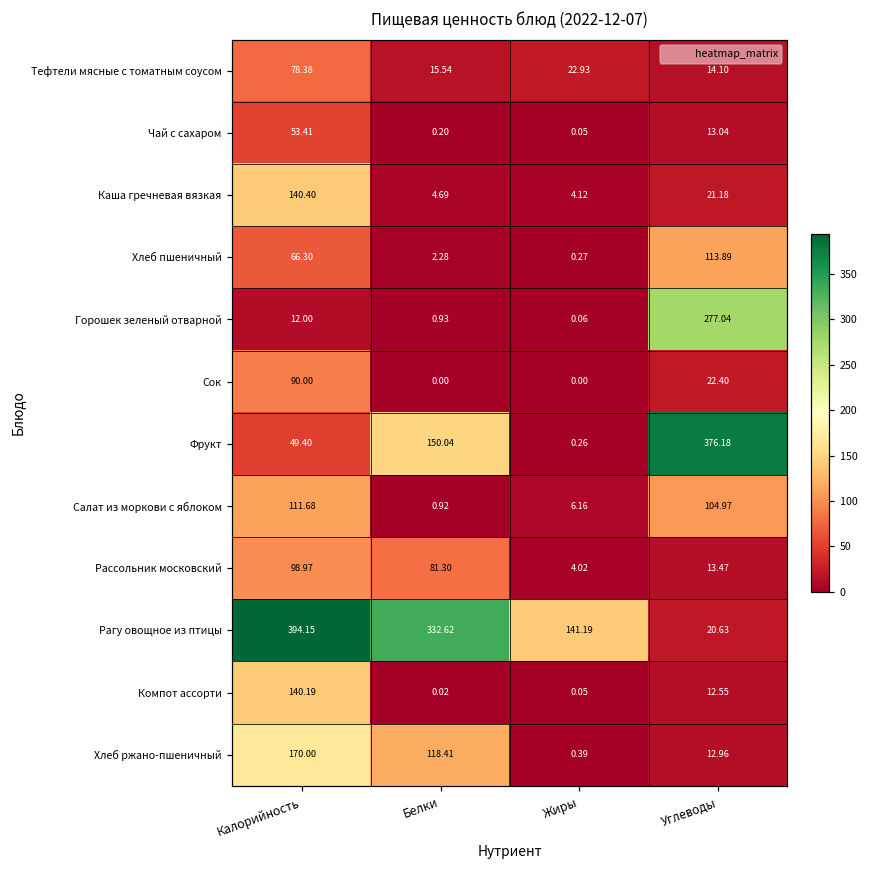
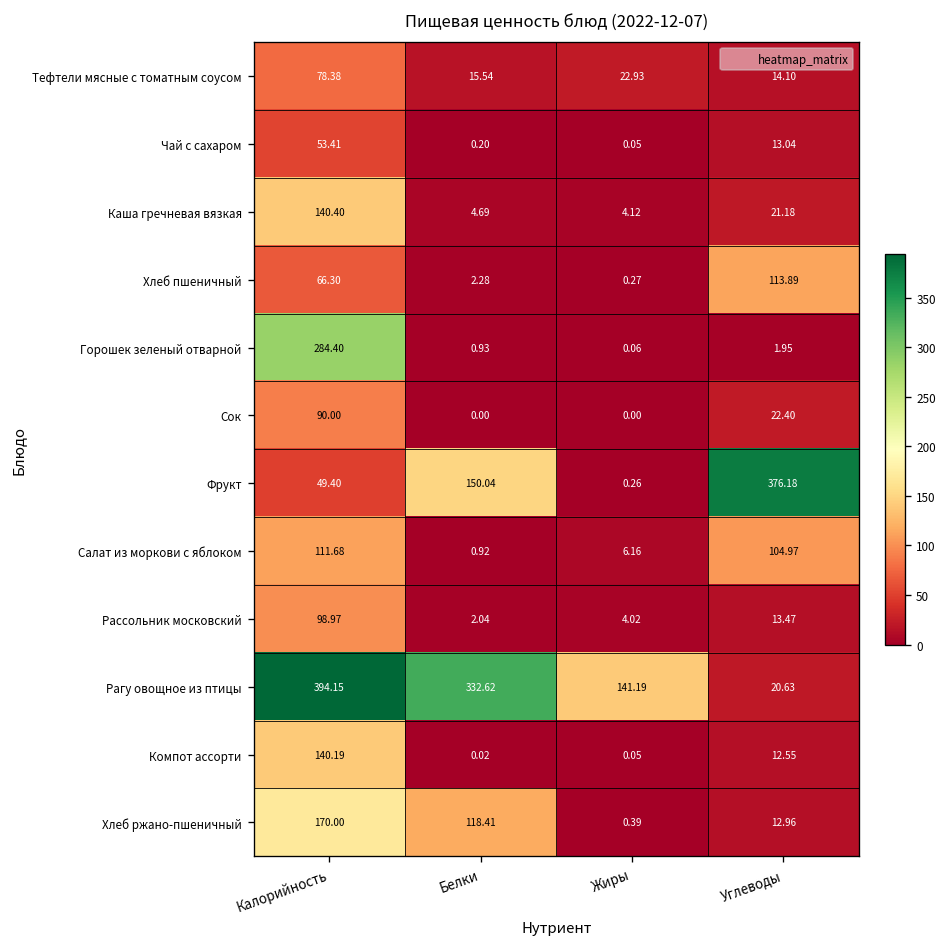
Горошек зеленый отварной, Калорийность: 12.00 -> 284.40
Горошек зеленый отварной, Углеводы: 277.04 -> 1.95
Рассольник московский, Белки: 81.30 -> 2.04
